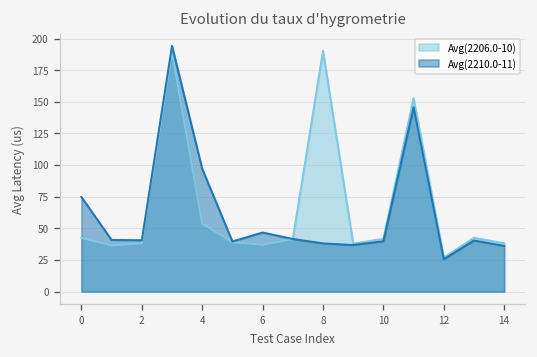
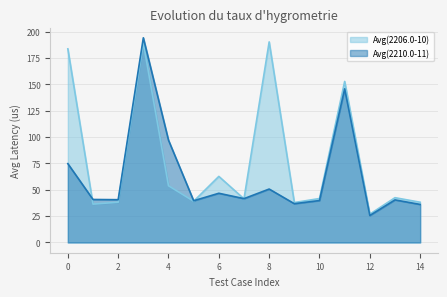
Avg(2206.0-10), 0: 42 -> 184
Avg(2206.0-10), 6: 37 -> 63
Avg(2210.0-11), 8: 38 -> 51
